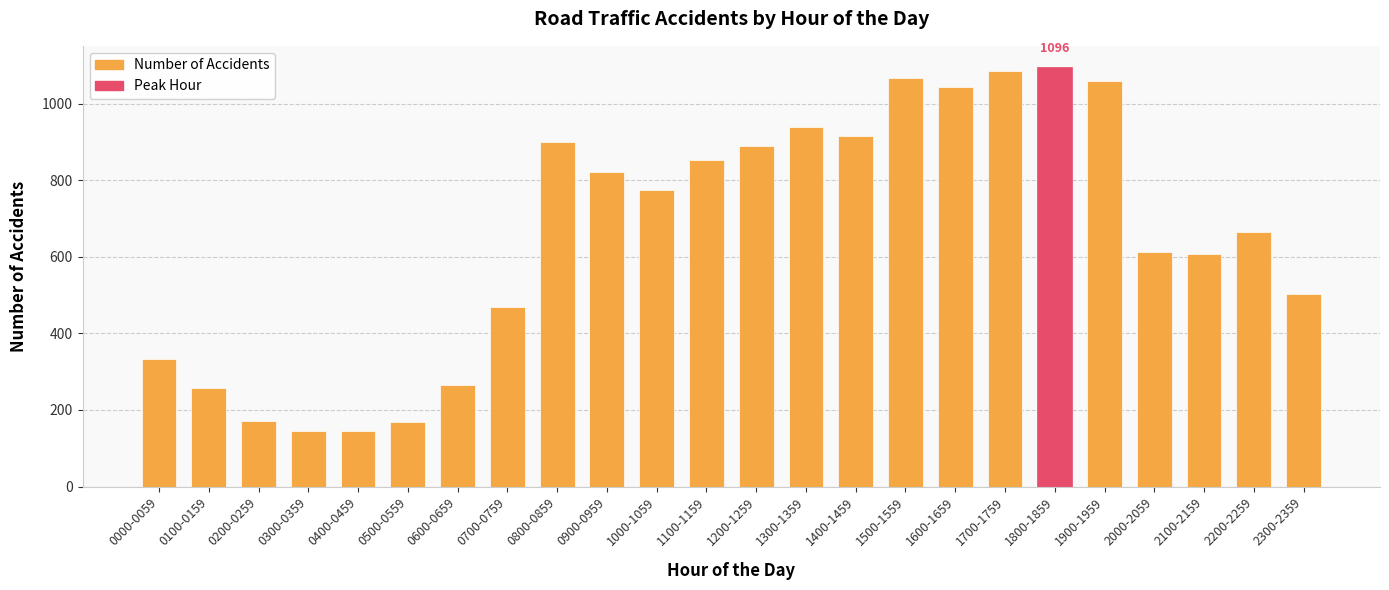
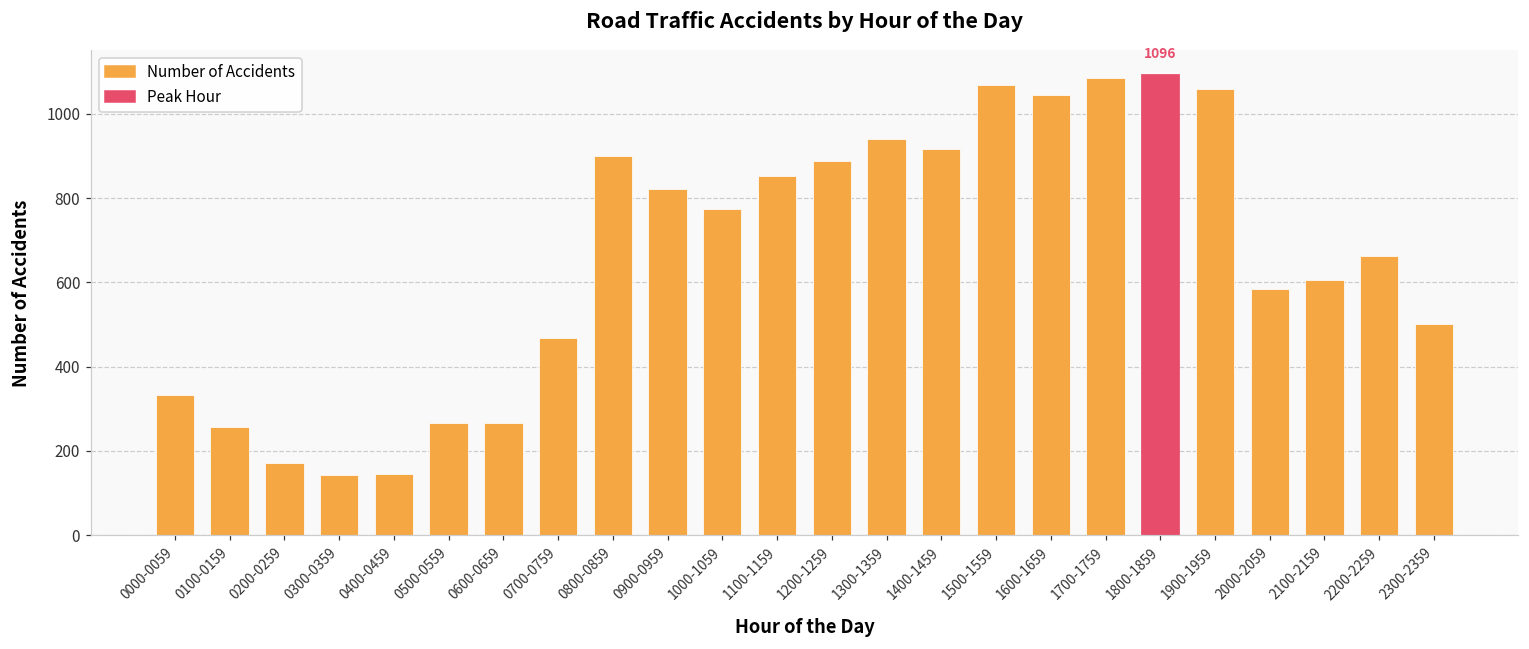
0500-0559: 170 -> 270
2000-2059: 610 -> 590
